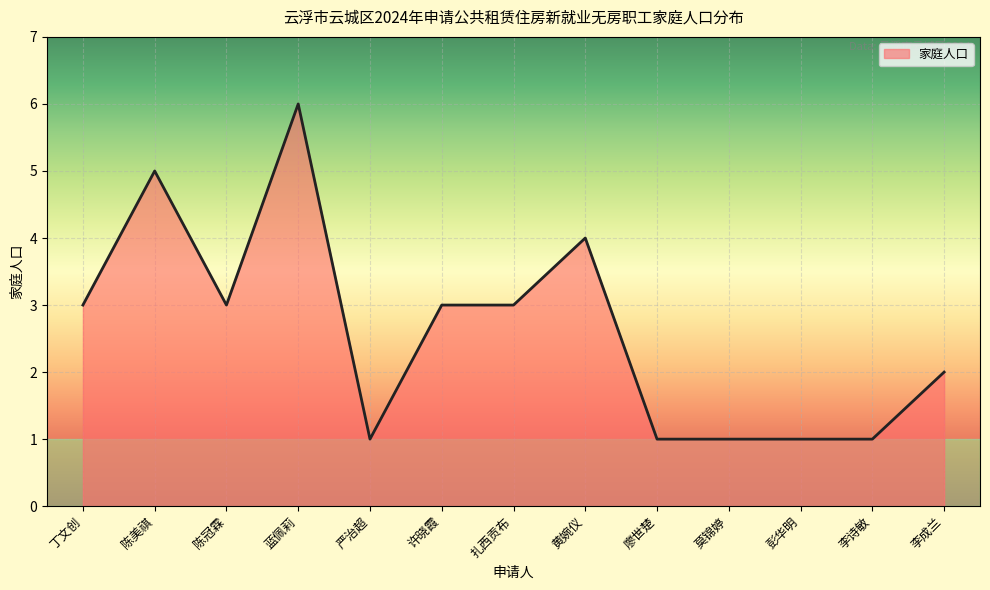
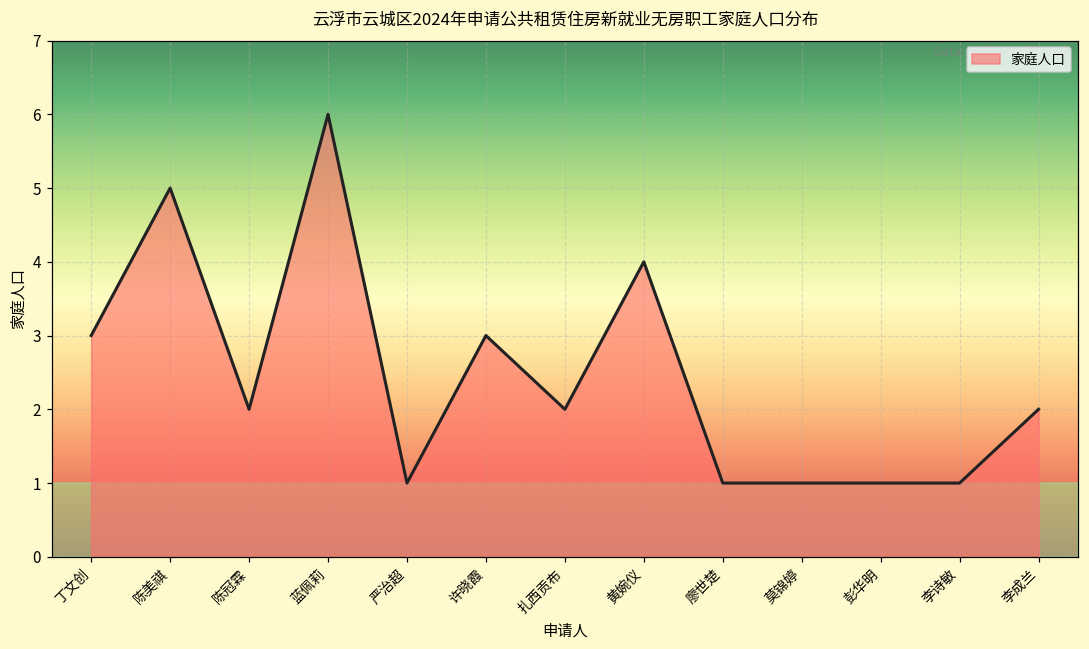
陈冠霖: 3 -> 2
扎西贡布: 3 -> 2
